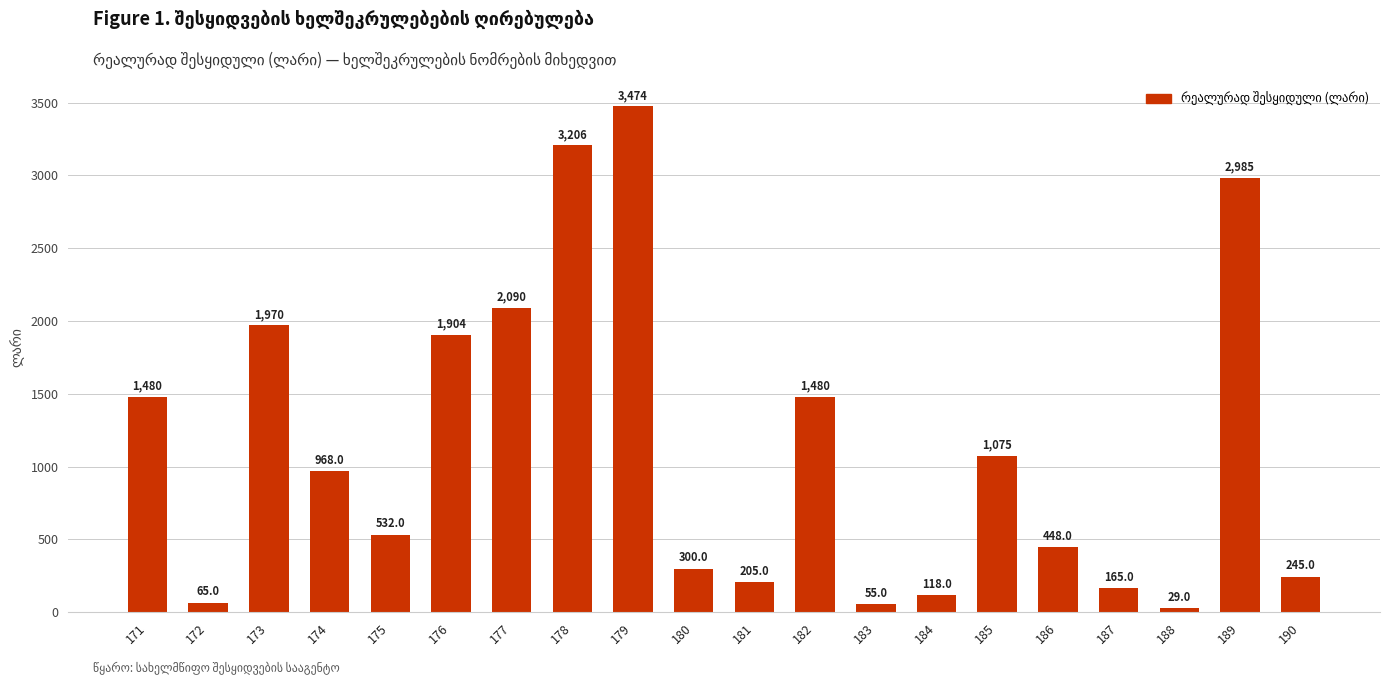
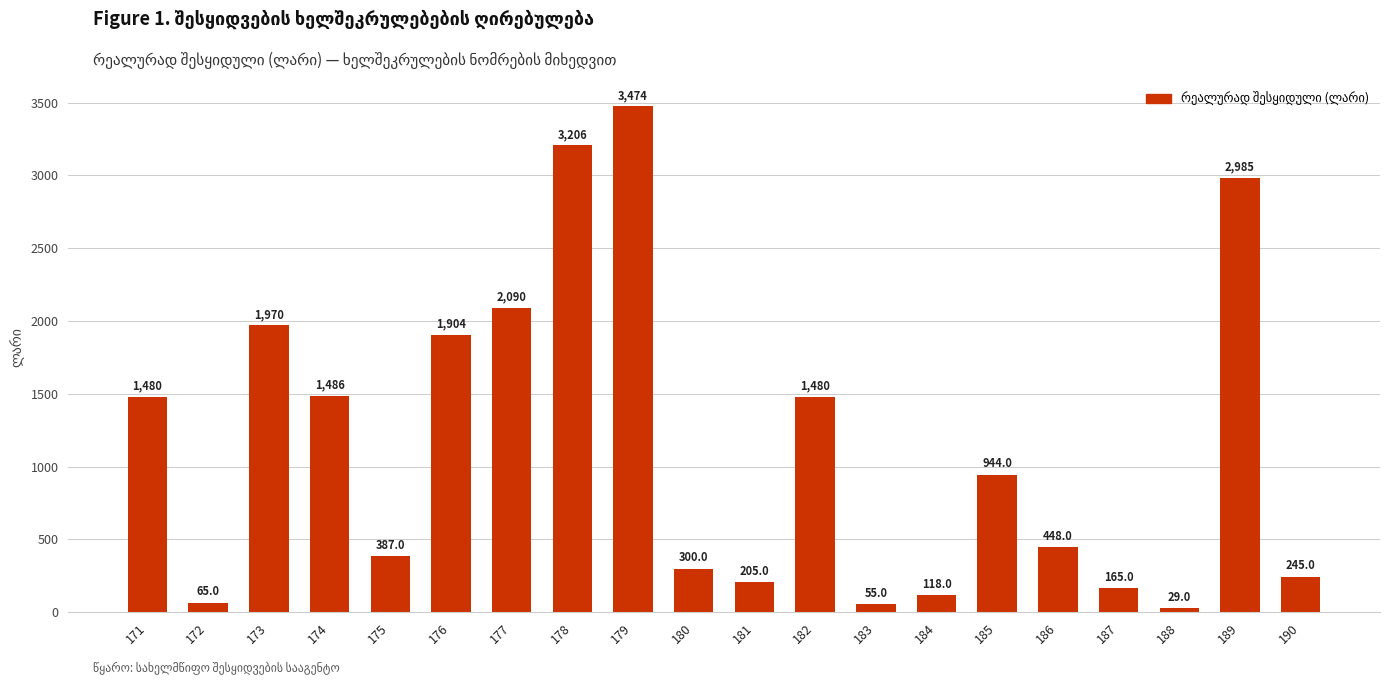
174: 968.0 -> 1,486
175: 532.0 -> 387.0
185: 1,075 -> 944.0
